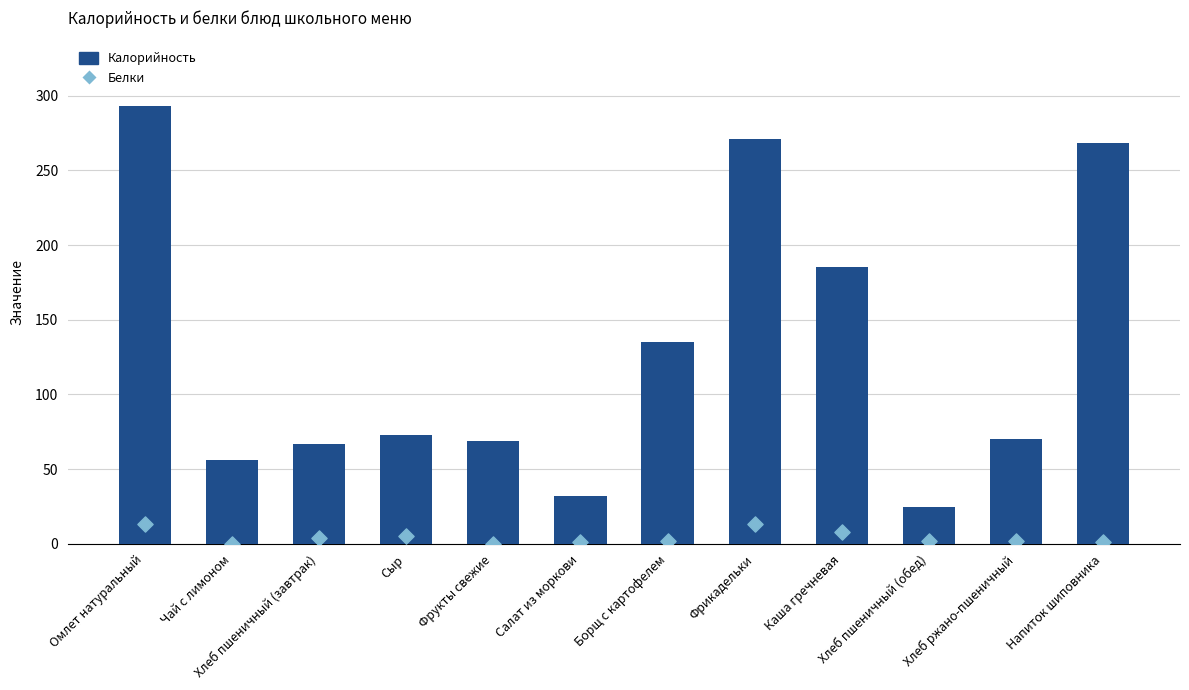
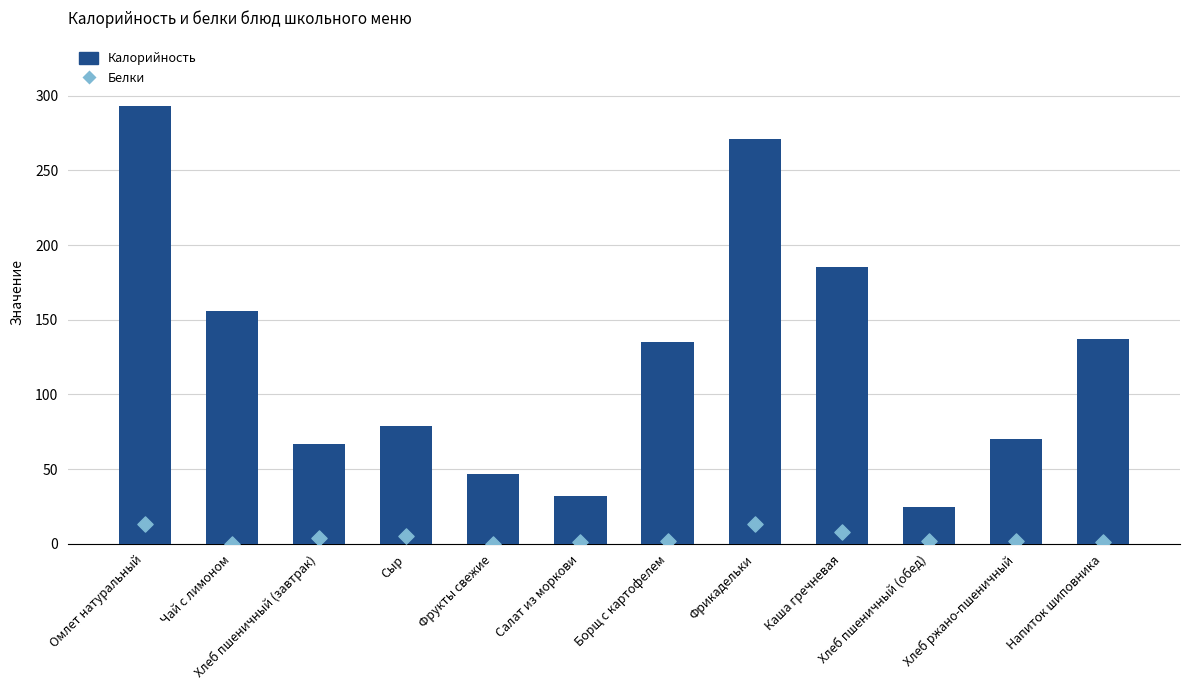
Калорийность, Чай с лимоном: 56 -> 156
Калорийность, Сыр: 73 -> 79
Калорийность, Фрукты свежие: 69 -> 47
Калорийность, Напиток шиповника: 268 -> 137
